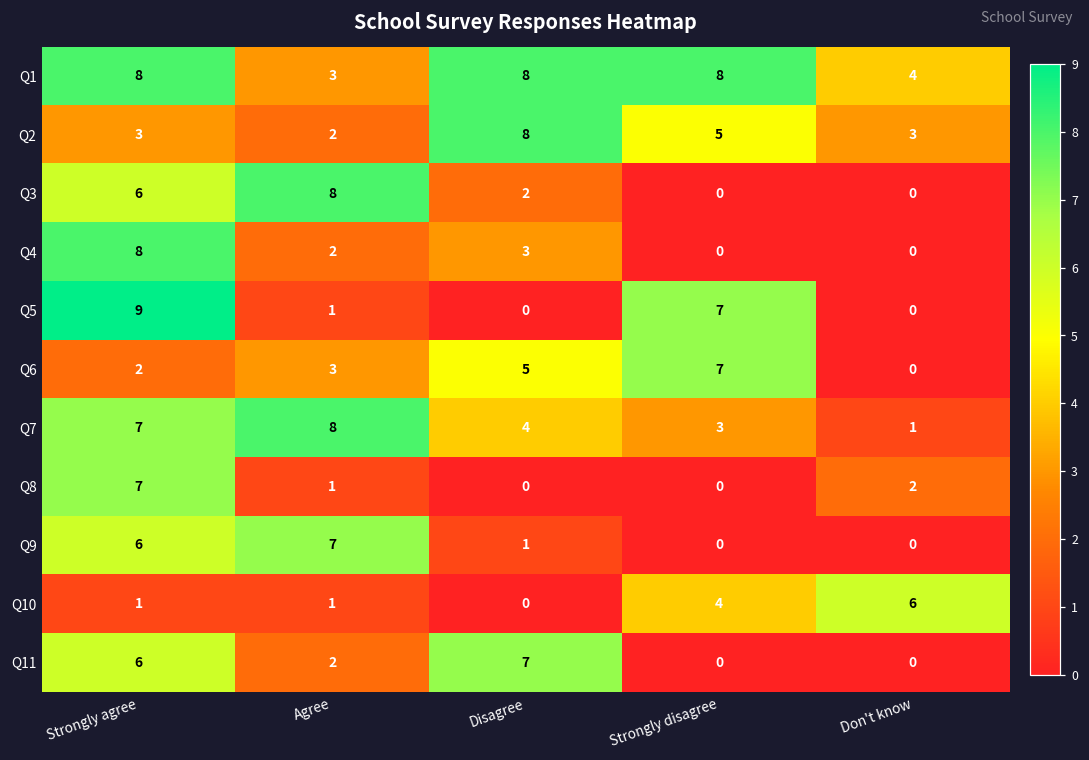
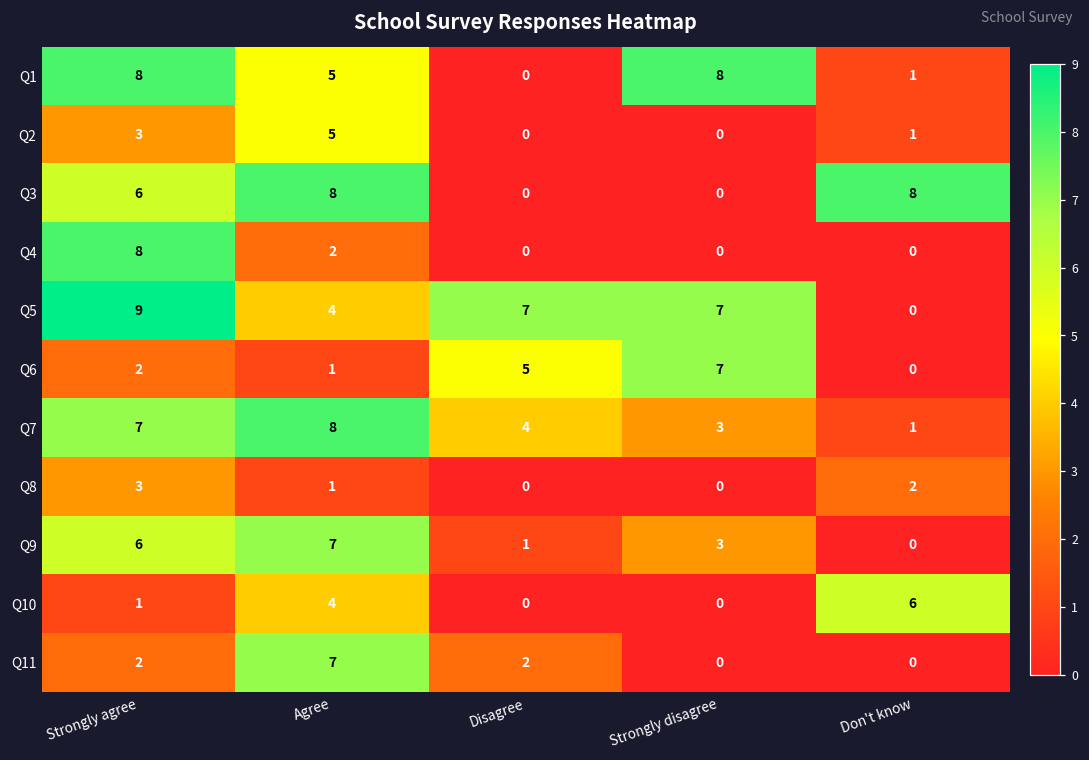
Q1, Agree: 3 -> 5
Q1, Disagree: 8 -> 0
Q1, Don't know: 4 -> 1
Q2, Agree: 2 -> 5
Q2, Disagree: 8 -> 0
Q2, Strongly disagree: 5 -> 0
Q2, Don't know: 3 -> 1
Q3, Disagree: 2 -> 0
Q3, Don't know: 0 -> 8
Q4, Disagree: 3 -> 0
Q5, Agree: 1 -> 4
Q5, Disagree: 0 -> 7
Q6, Agree: 3 -> 1
Q8, Strongly agree: 7 -> 3
Q9, Strongly disagree: 0 -> 3
Q10, Agree: 1 -> 4
Q10, Strongly disagree: 4 -> 0
Q11, Strongly agree: 6 -> 2
Q11, Agree: 2 -> 7
Q11, Disagree: 7 -> 2
